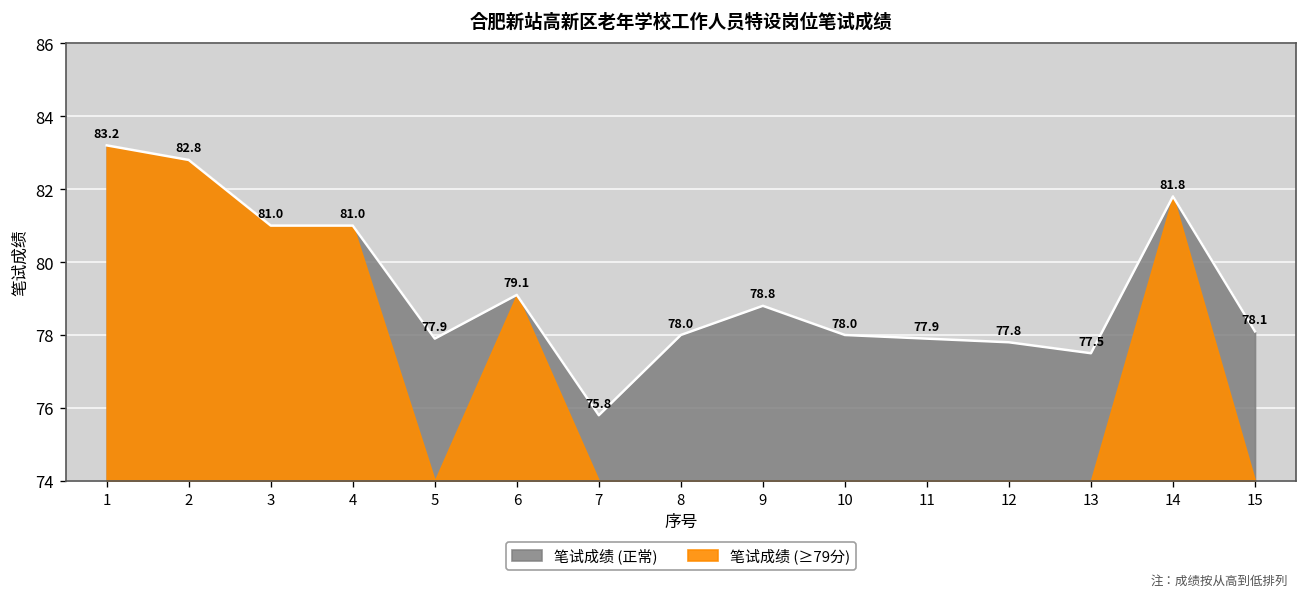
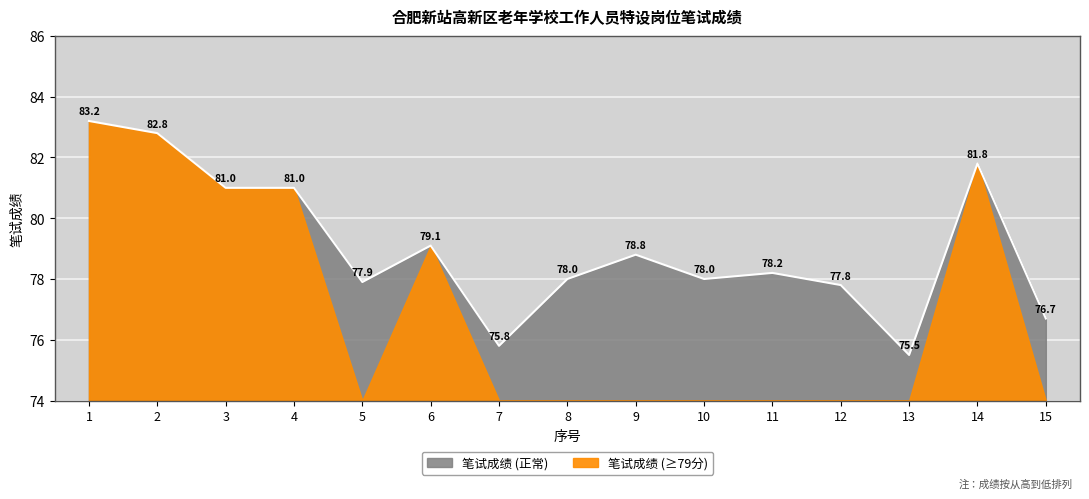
笔试成绩 (正常), 11: 77.9 -> 78.2
笔试成绩 (正常), 13: 77.5 -> 75.5
笔试成绩 (正常), 15: 78.1 -> 76.7
